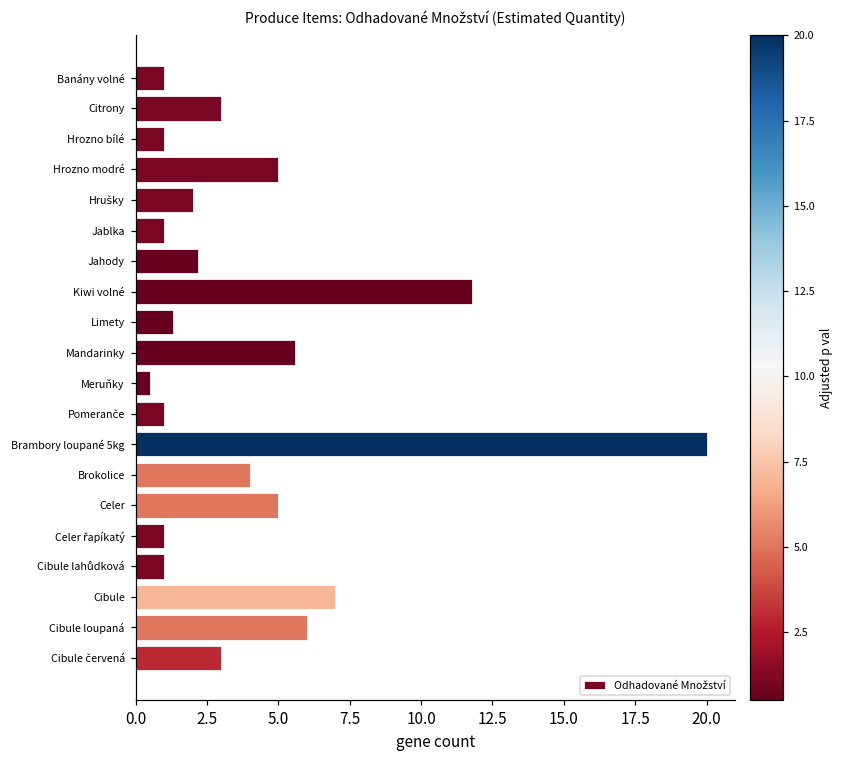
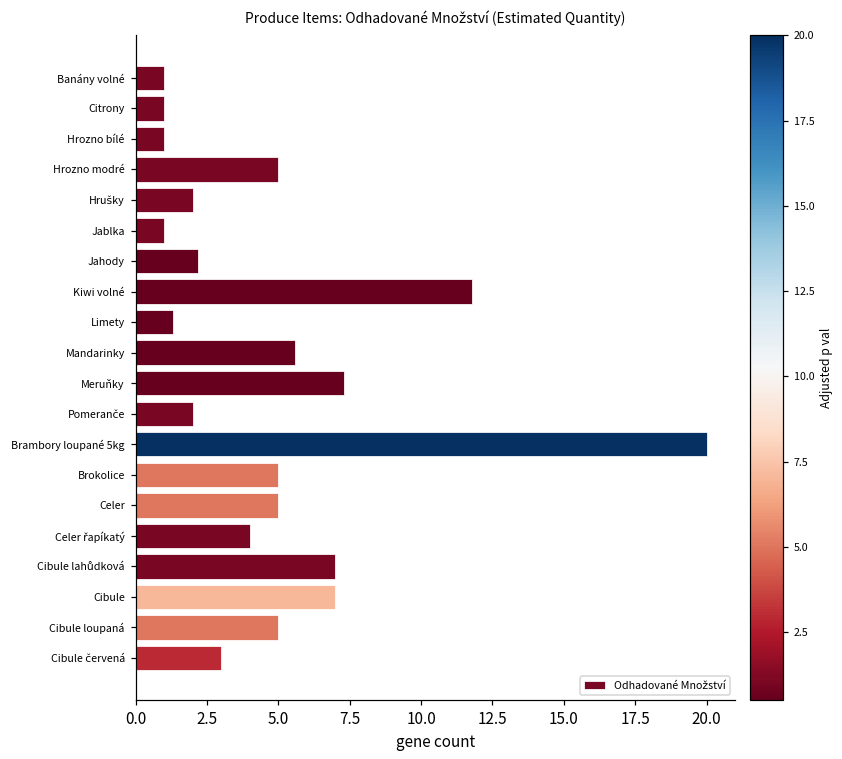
Citrony: 3 -> 1
Meruňky: 0.5 -> 7.3
Pomeranče: 1 -> 2
Brokolice: 4 -> 5
Celer řapíkatý: 1 -> 4
Cibule lahůdková: 1 -> 7
Cibule loupaná: 6 -> 5
